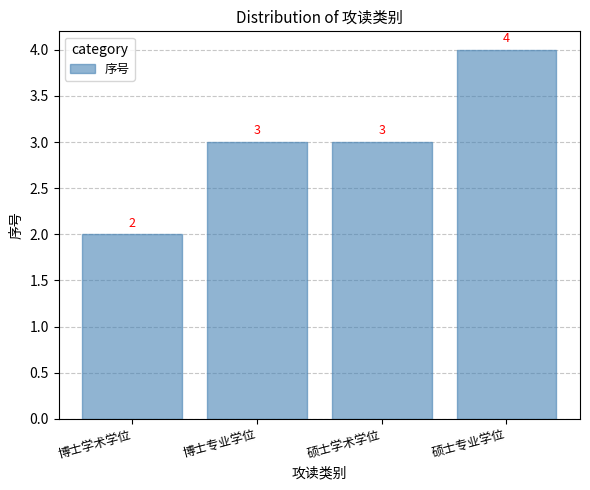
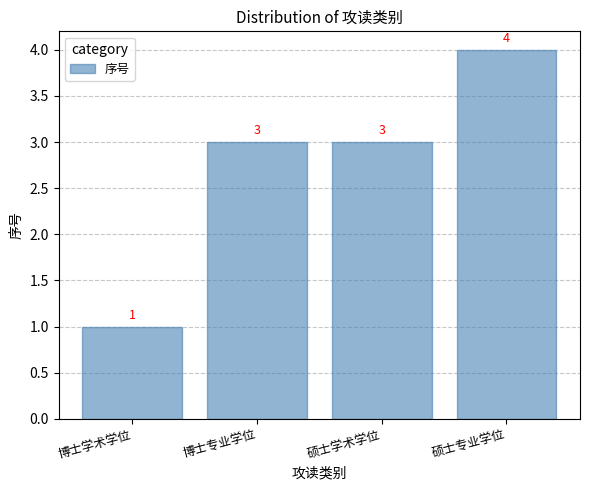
博士学术学位: 2 -> 1
